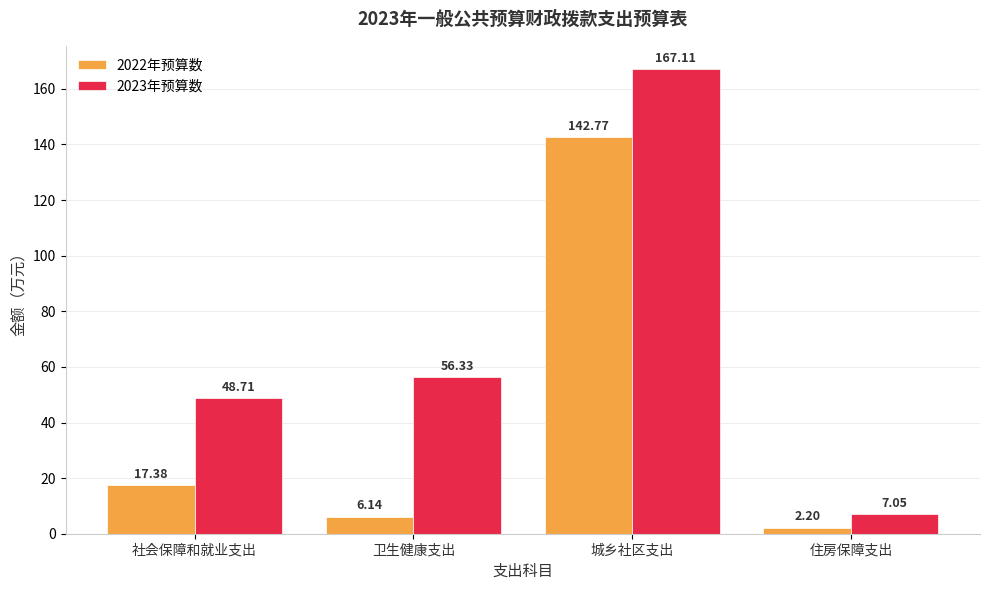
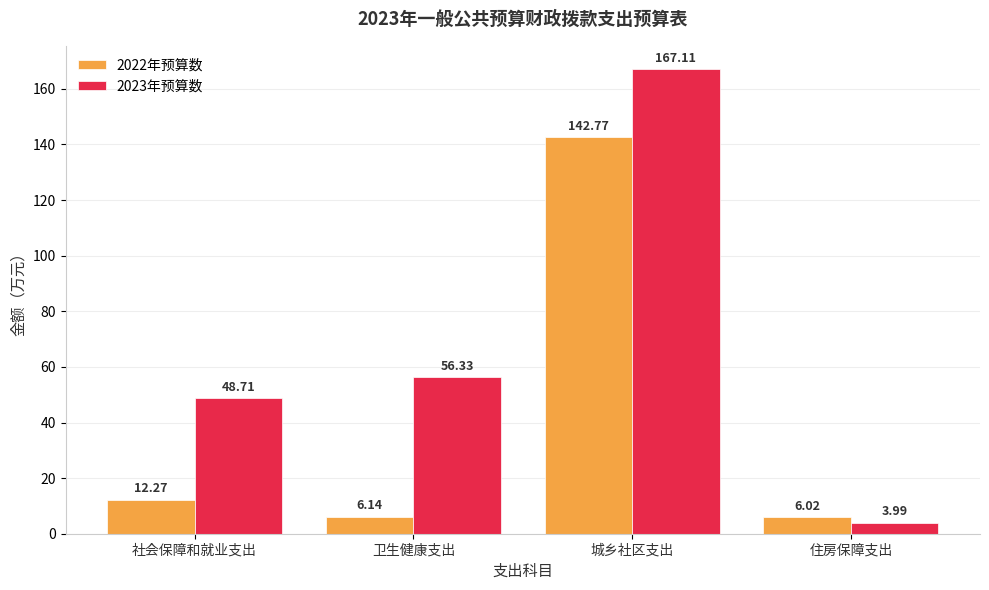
2022年预算数, 社会保障和就业支出: 17.38 -> 12.27
2022年预算数, 住房保障支出: 2.20 -> 6.02
2023年预算数, 住房保障支出: 7.05 -> 3.99
